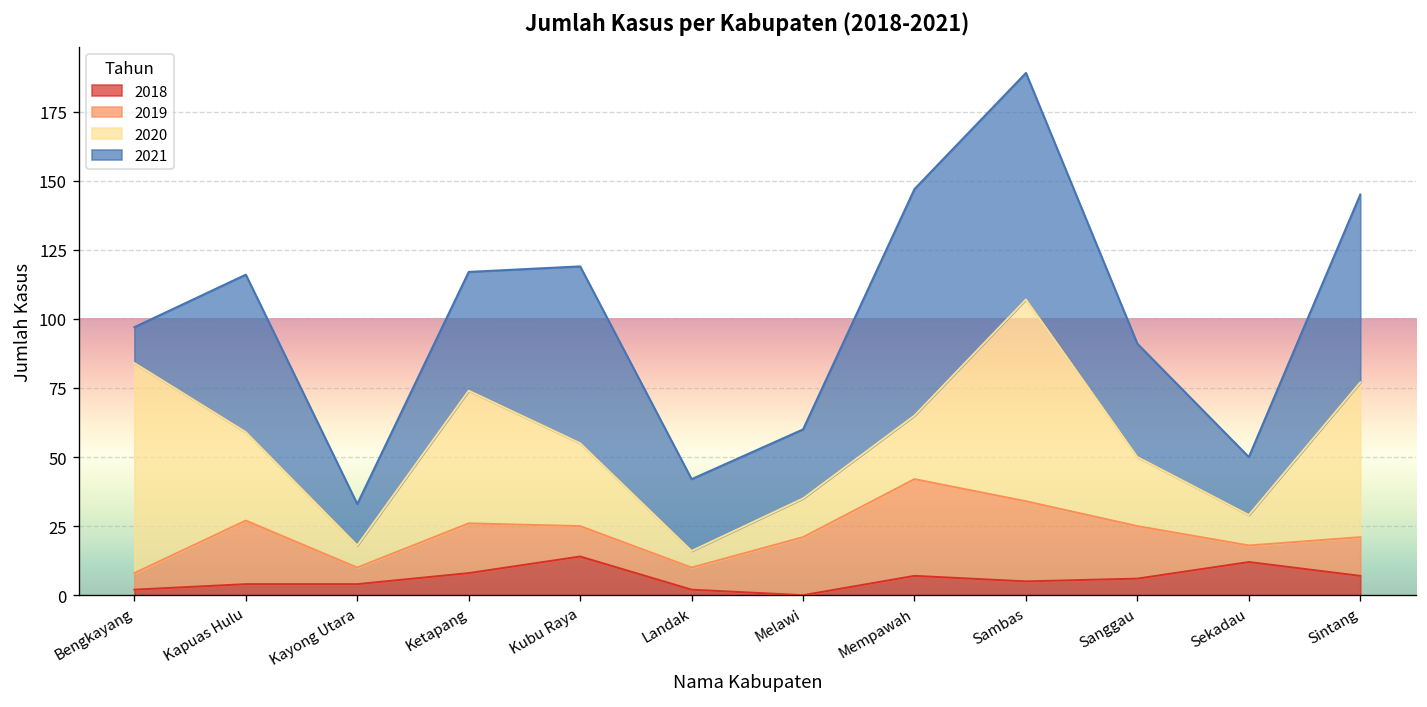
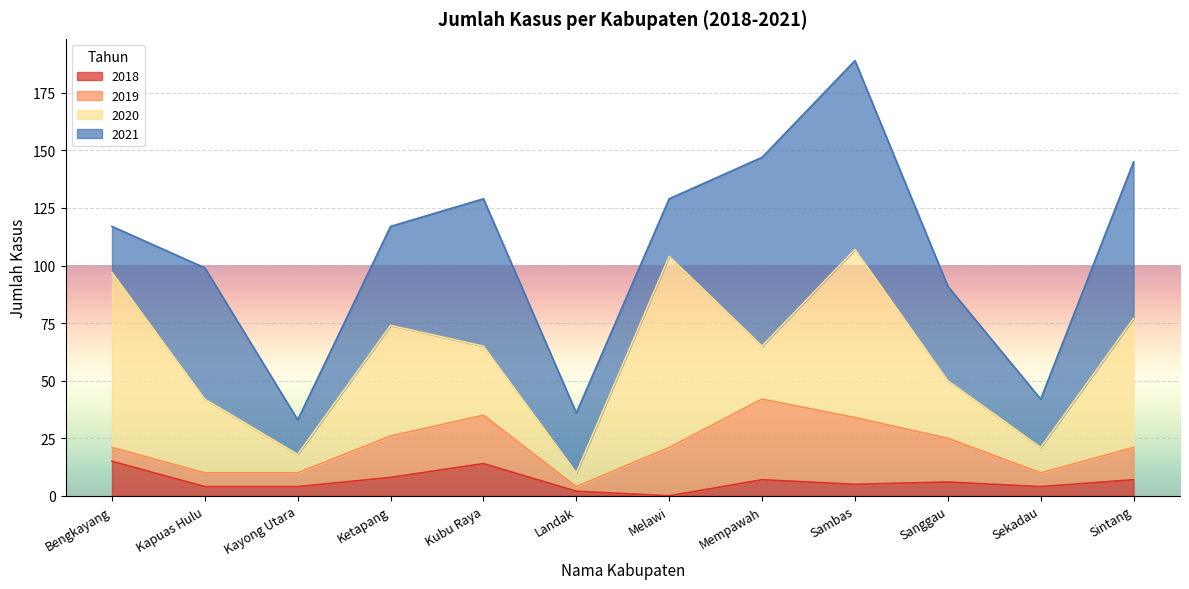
2018, Bengkayang: 2 -> 15
2021, Bengkayang: 13 -> 20
2019, Kapuas Hulu: 23 -> 6
2019, Kubu Raya: 11 -> 21
2019, Landak: 8 -> 2
2020, Melawi: 14 -> 83
2018, Sekadau: 12 -> 4
